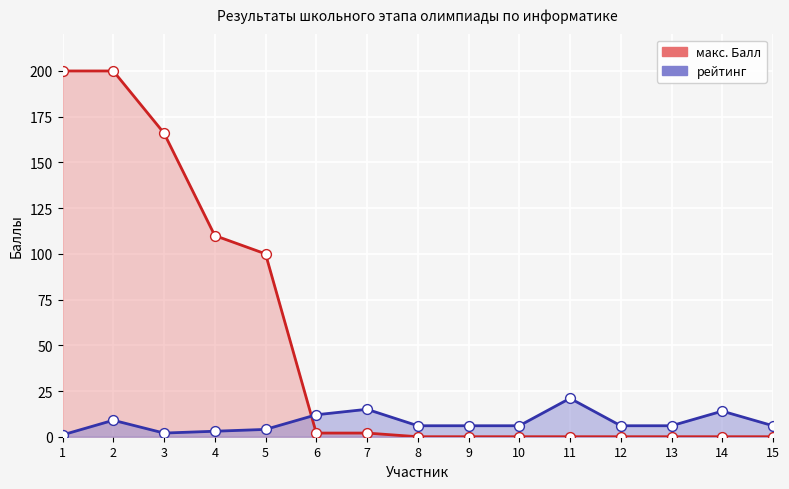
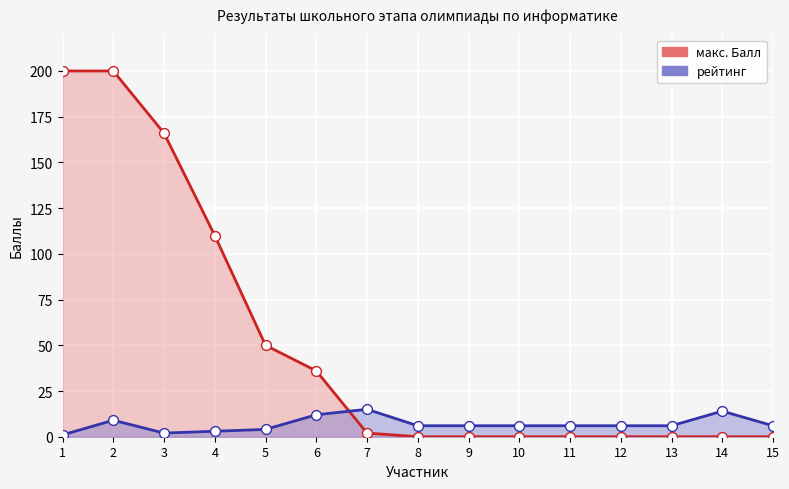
макс. Балл, 5: 100 -> 50
макс. Балл, 6: 2 -> 36
рейтинг, 11: 21 -> 6
